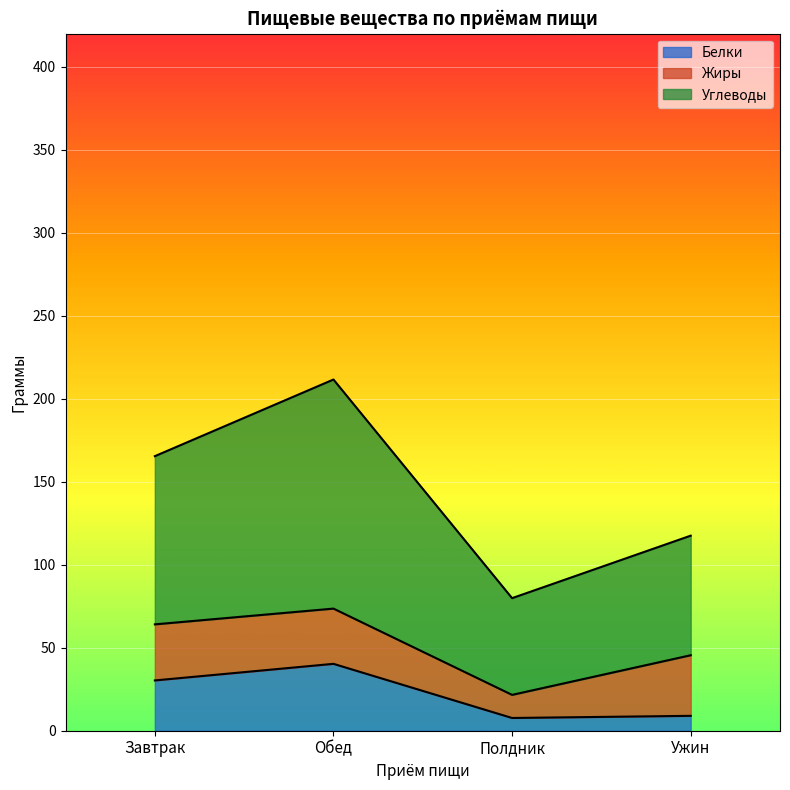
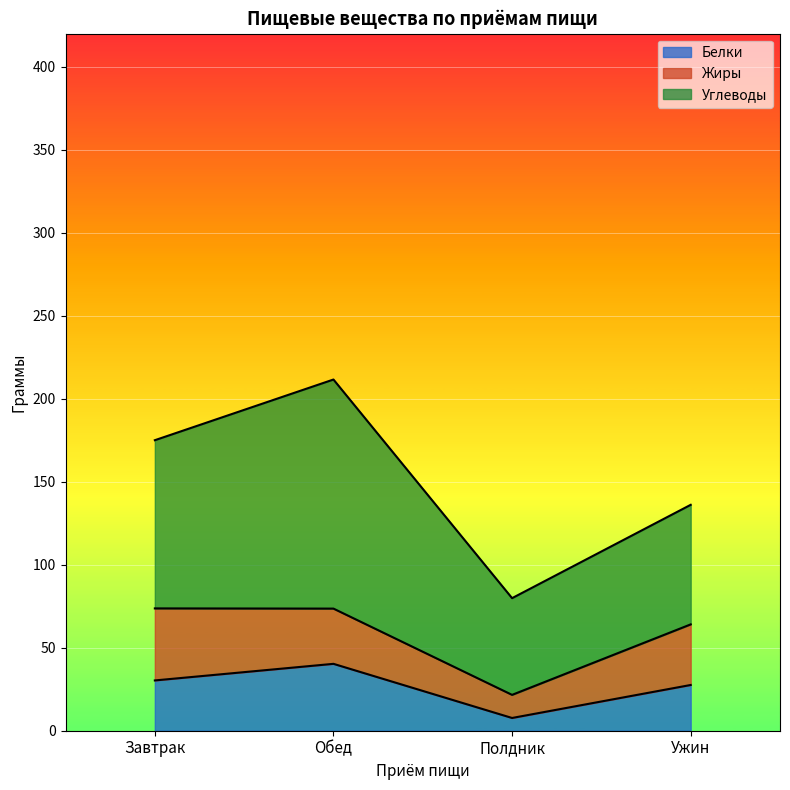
Жиры, Завтрак: 34 -> 43
Белки, Ужин: 9 -> 28
